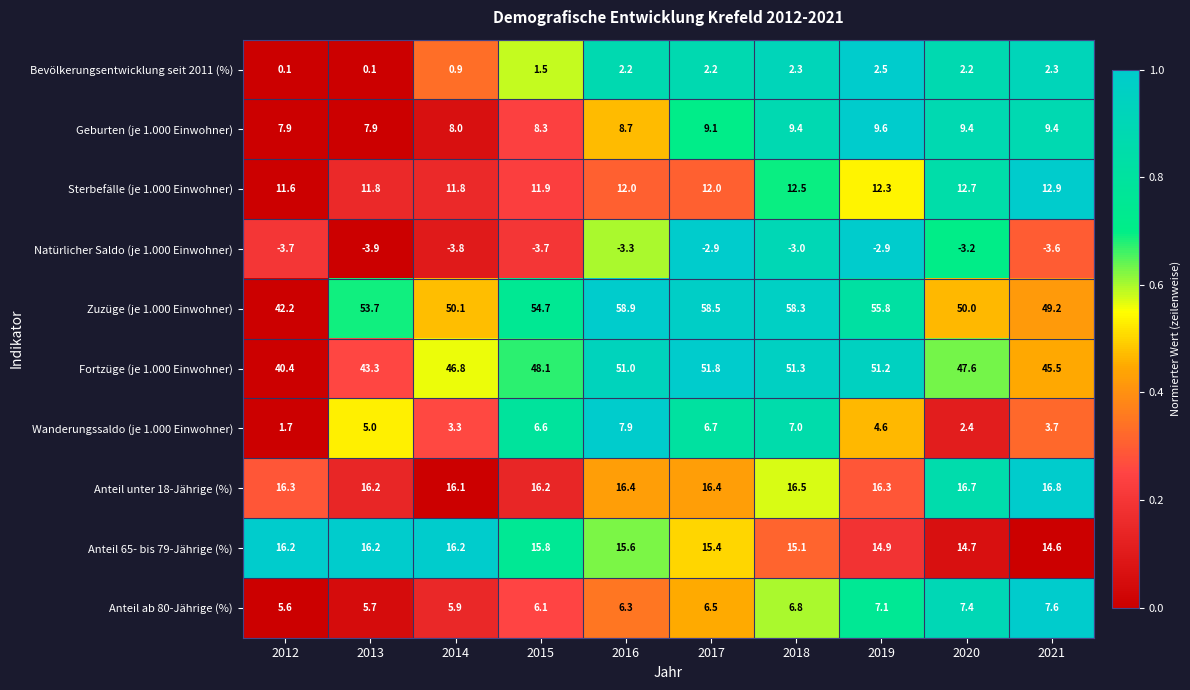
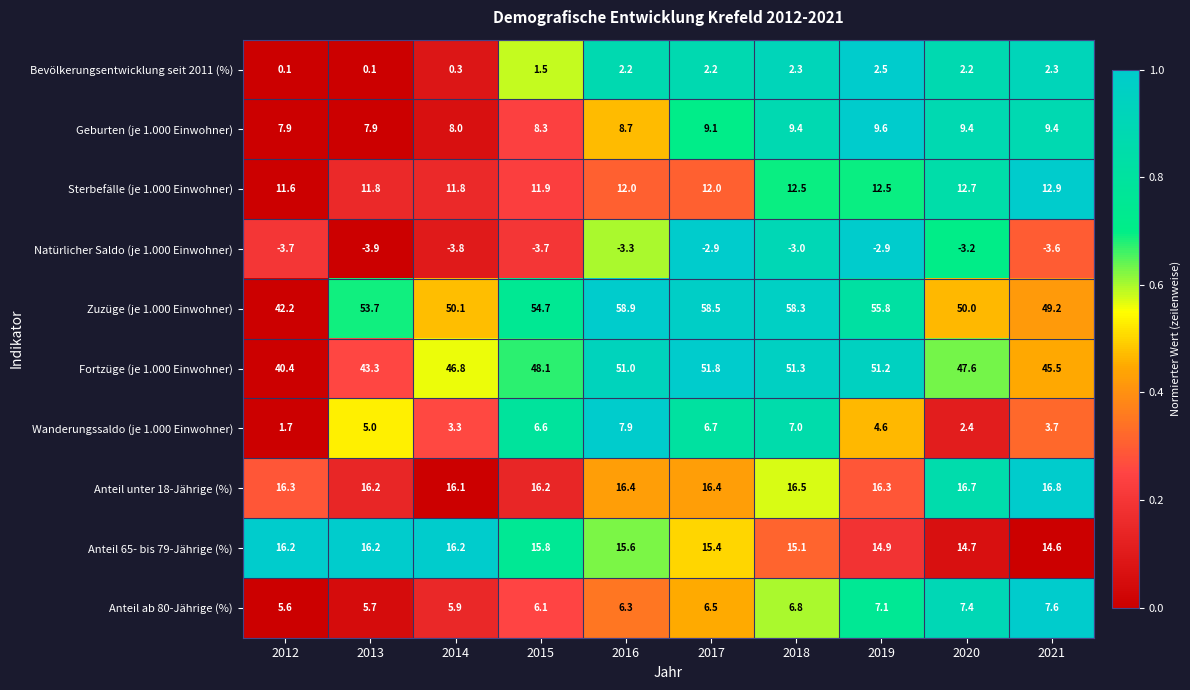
Bevölkerungsentwicklung seit 2011 (%), 2014: 0.9 -> 0.3
Sterbefälle (je 1.000 Einwohner), 2019: 12.3 -> 12.5
